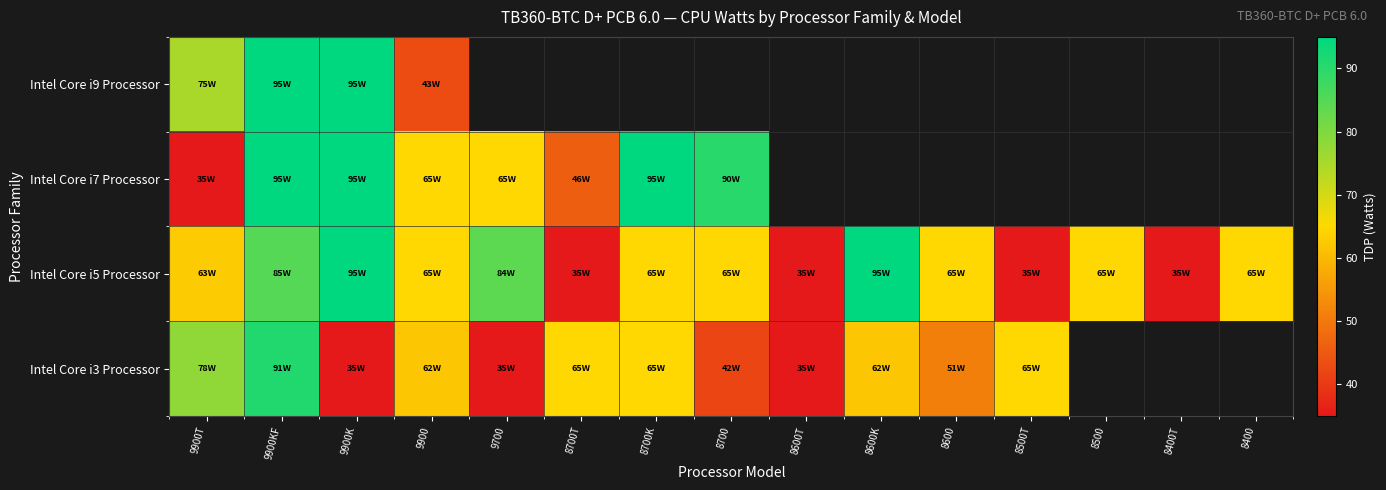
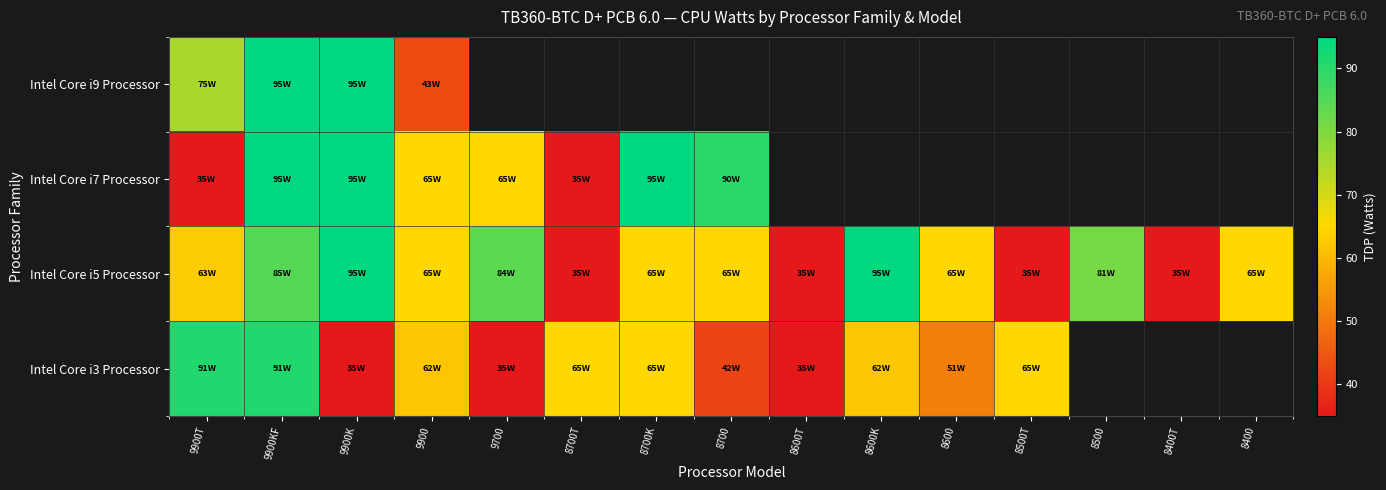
Intel Core i7 Processor, 8700T: 46W -> 35W
Intel Core i5 Processor, 8500: 65W -> 81W
Intel Core i3 Processor, 9900T: 78W -> 91W
